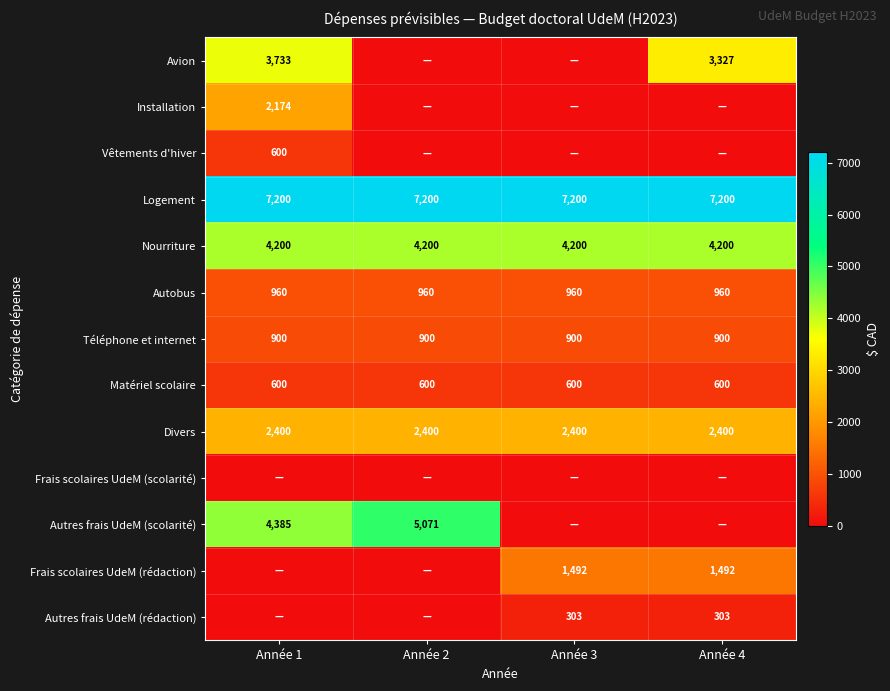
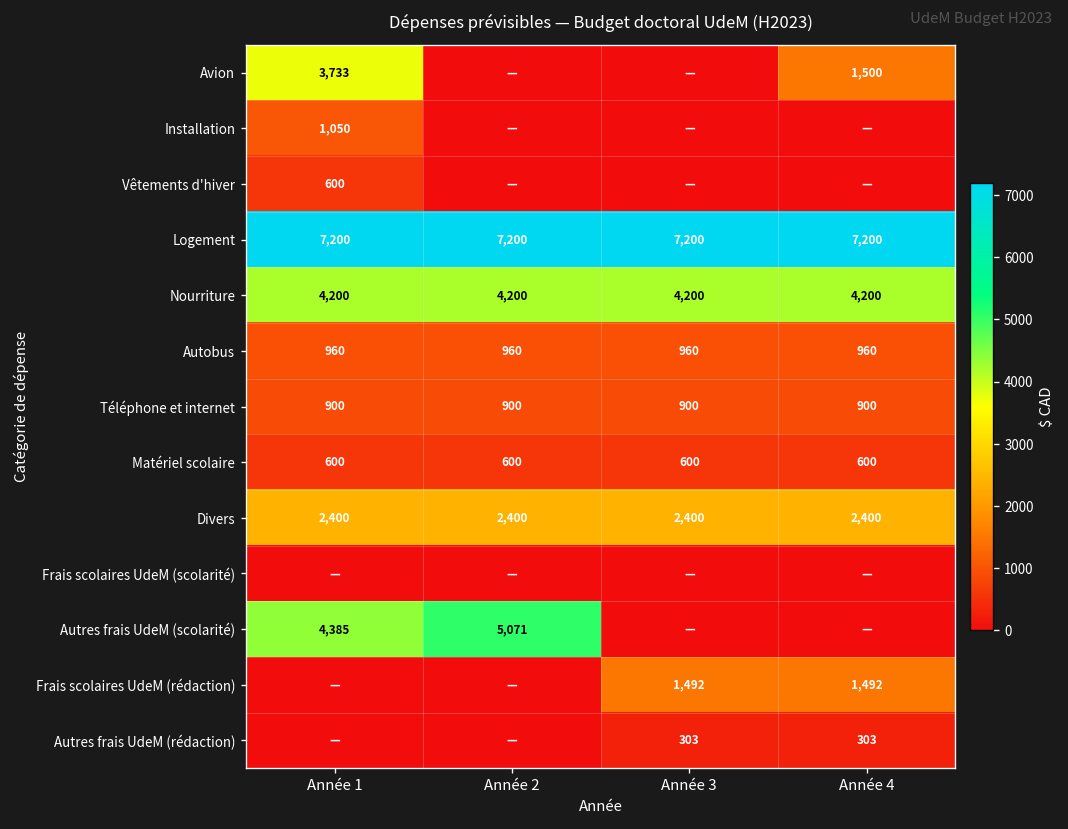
Avion, Année 4: 3,327 -> 1,500
Installation, Année 1: 2,174 -> 1,050
